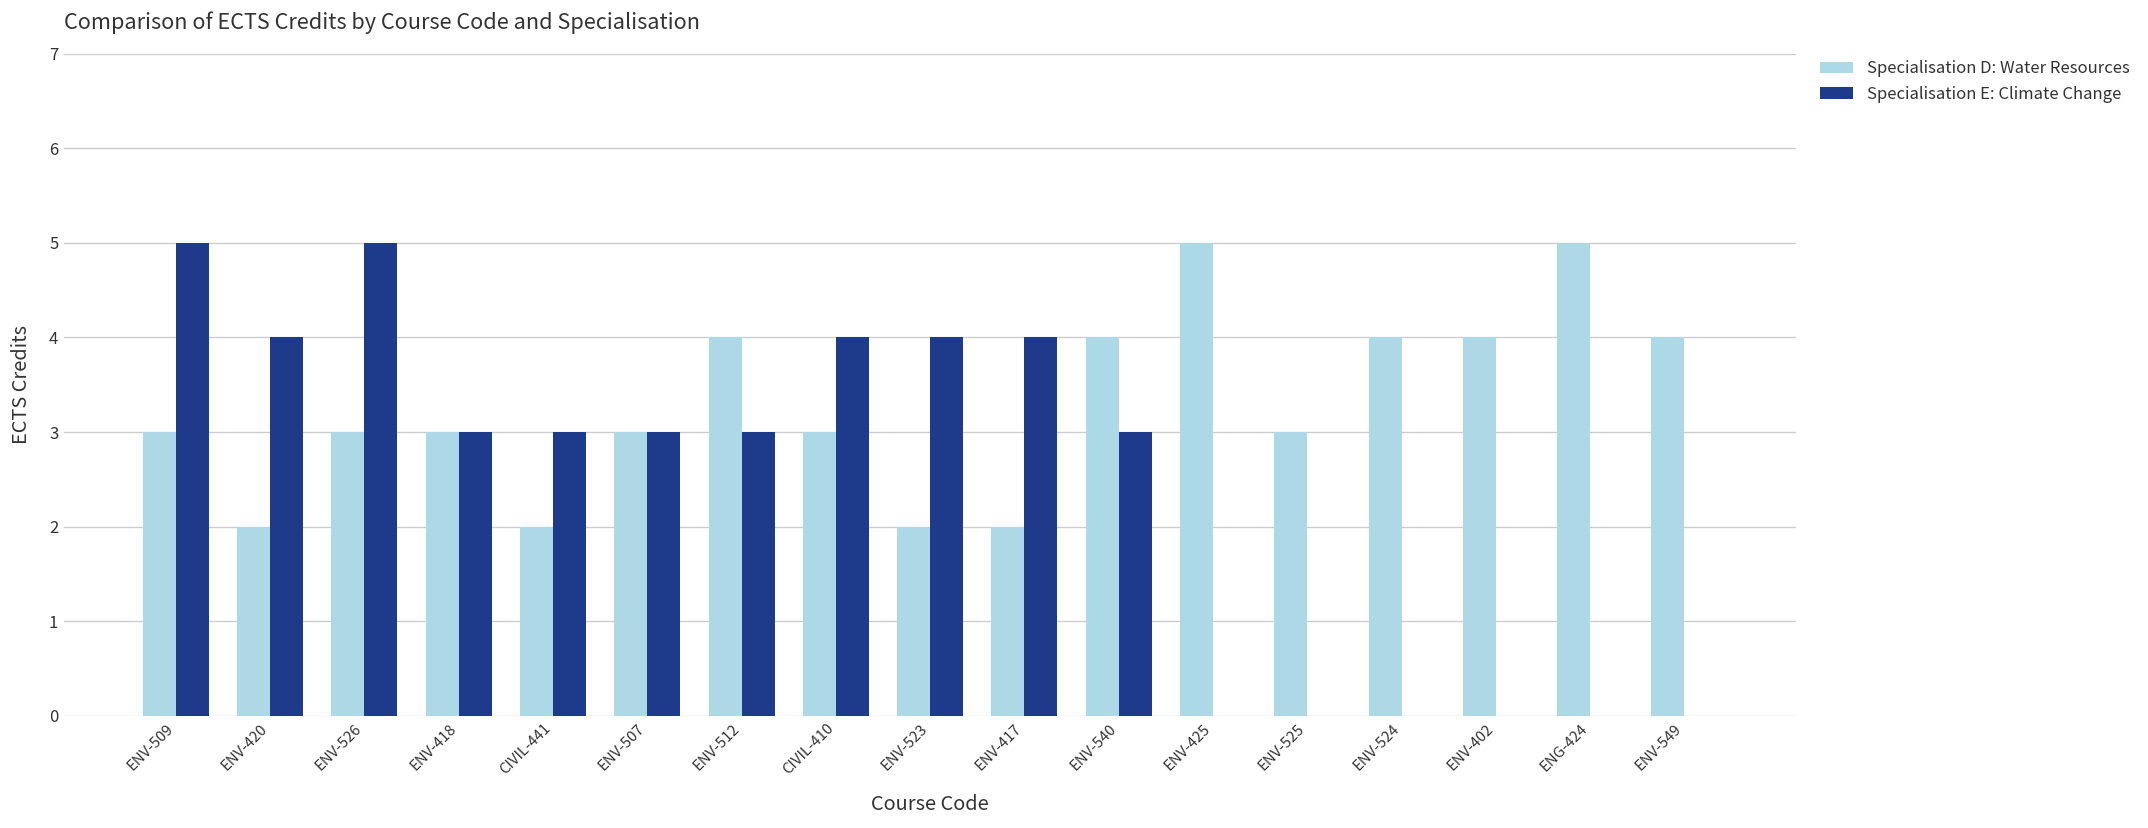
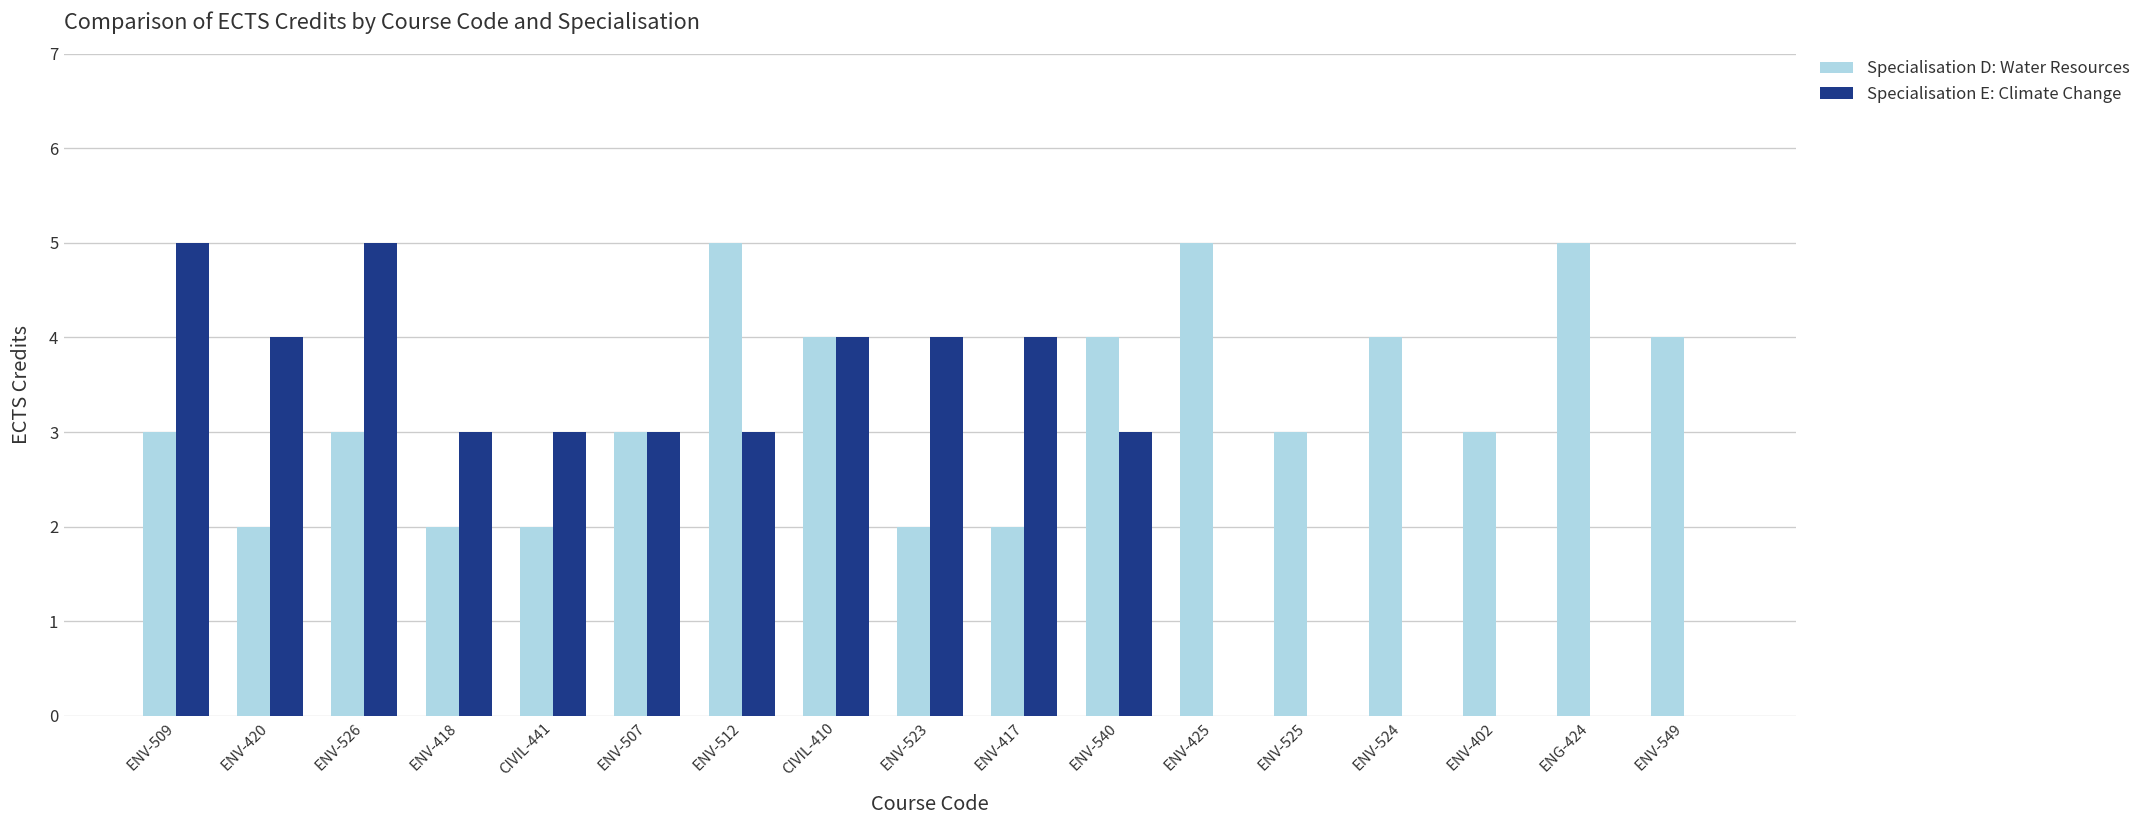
Specialisation D: Water Resources, ENV-418: 3 -> 2
Specialisation D: Water Resources, ENV-512: 4 -> 5
Specialisation D: Water Resources, CIVIL-410: 3 -> 4
Specialisation D: Water Resources, ENV-402: 4 -> 3
